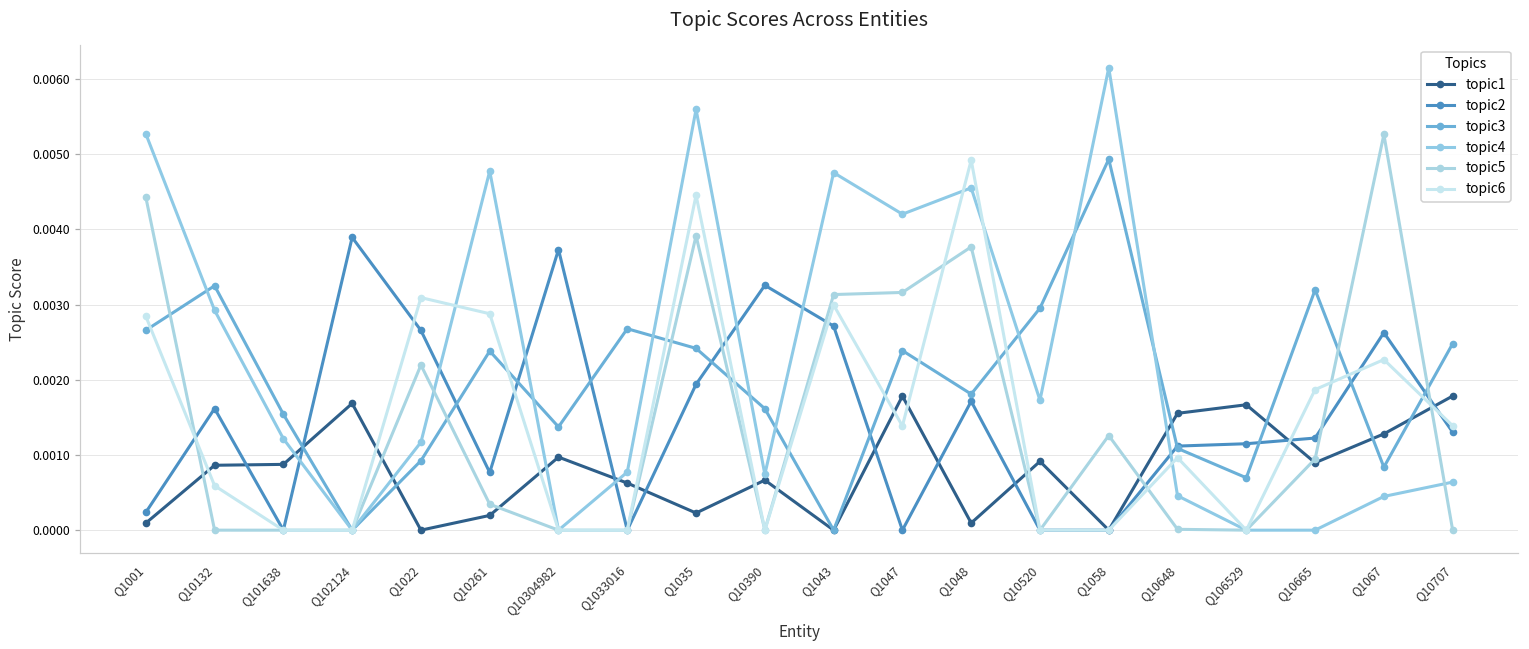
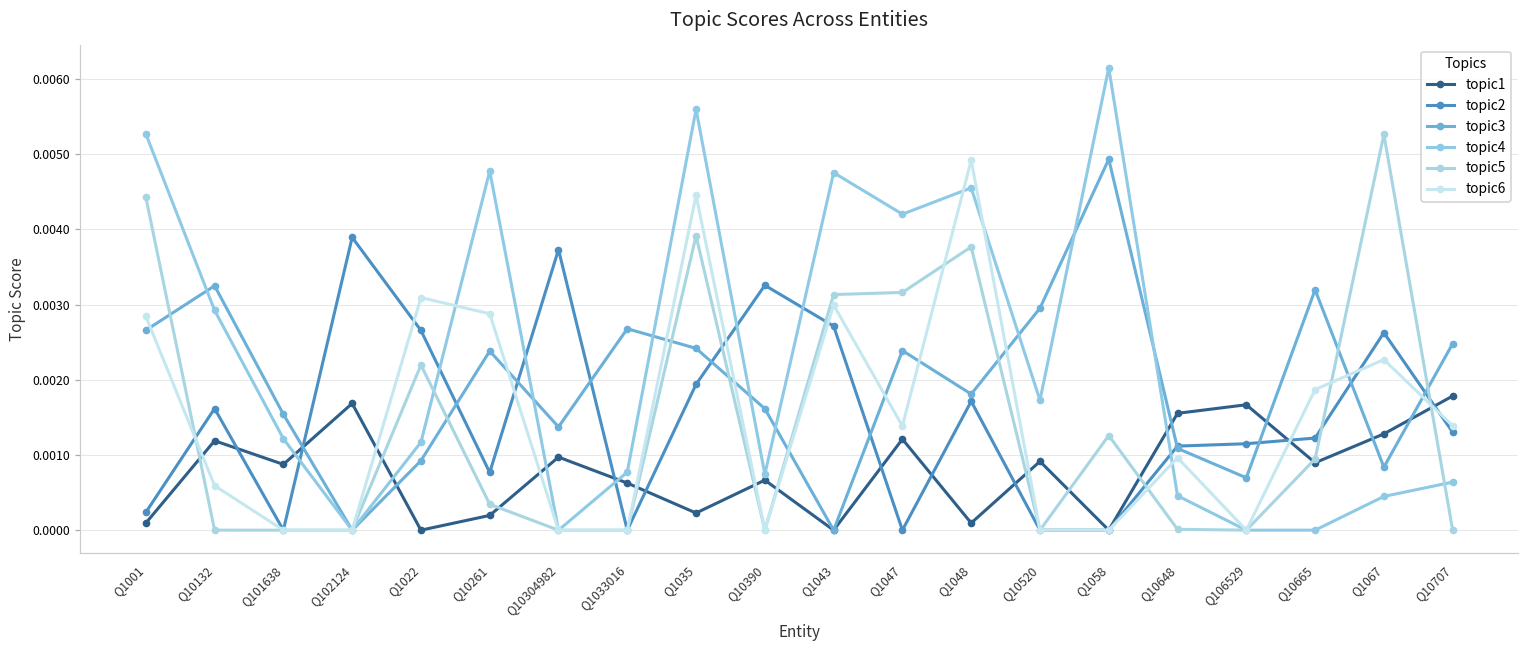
topic1, Q10132: 0.0009 -> 0.0012
topic1, Q1047: 0.0018 -> 0.0012
